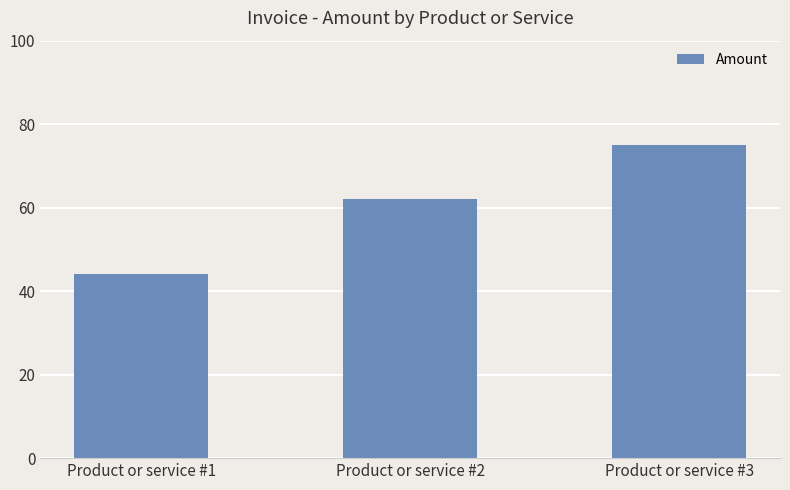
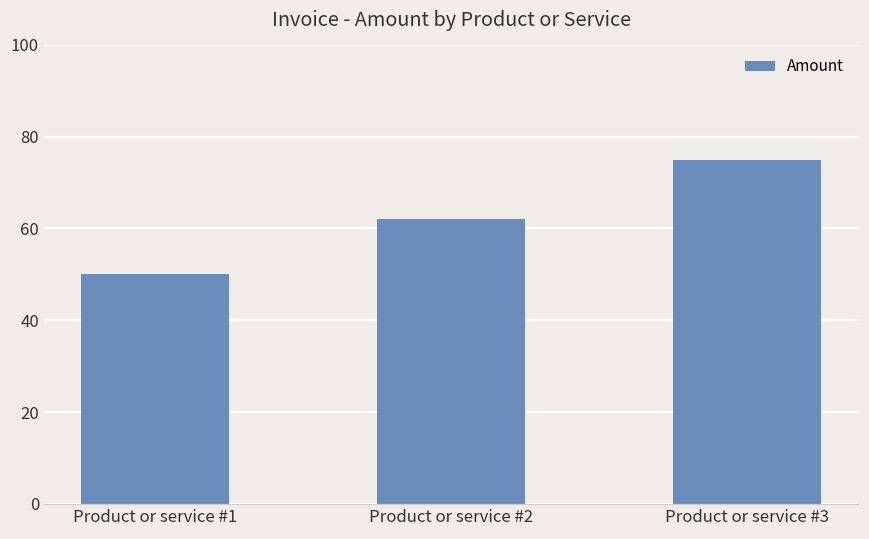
Product or service #1: 44 -> 50
